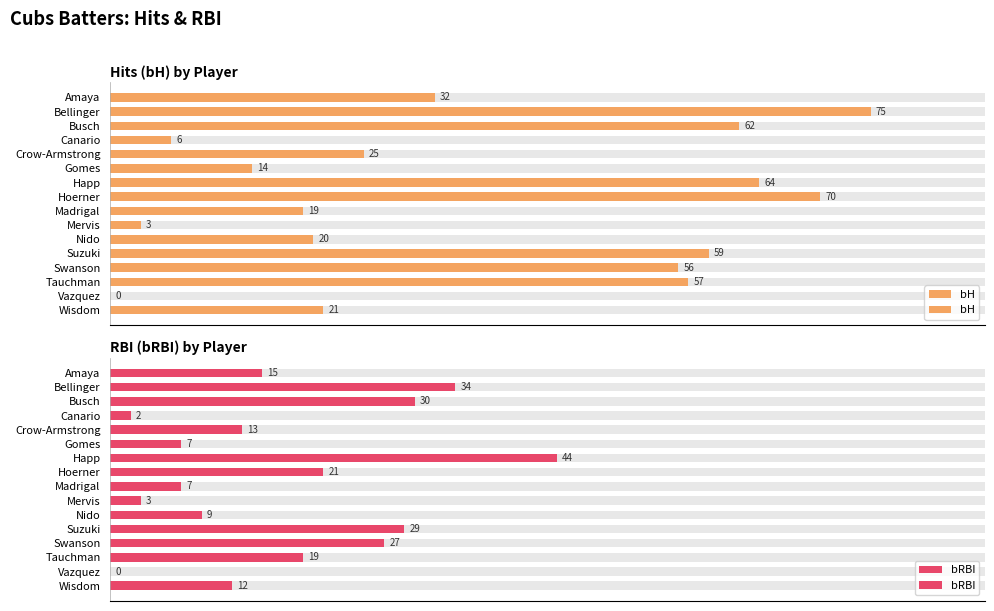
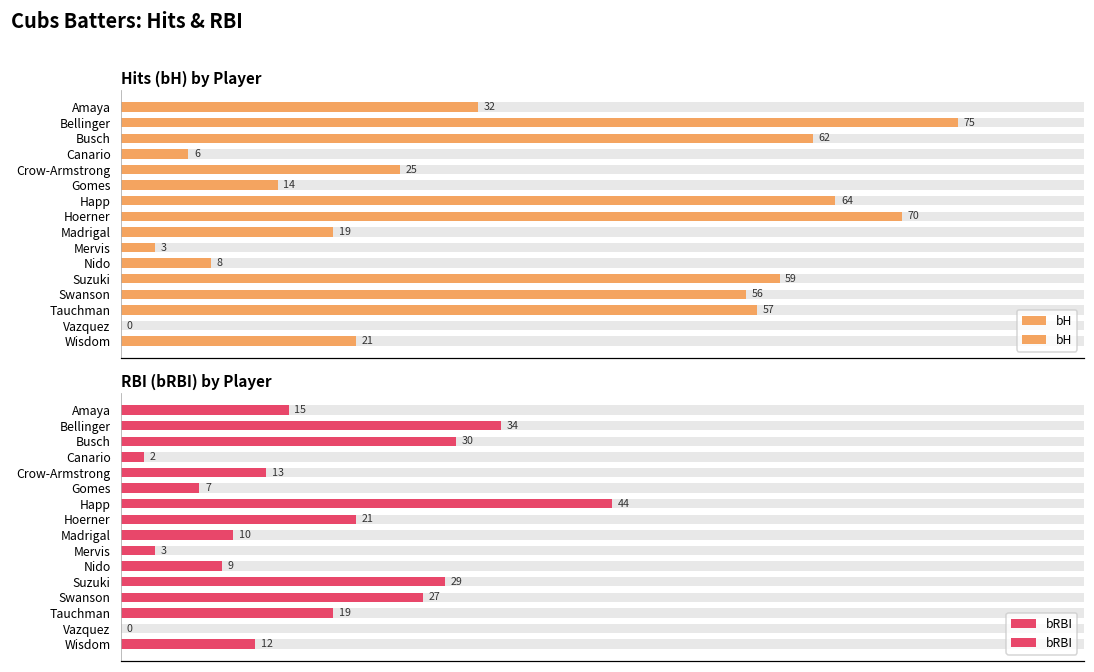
Hits (bH) by Player, bH, Nido: 20 -> 8
RBI (bRBI) by Player, bRBI, Madrigal: 7 -> 10
